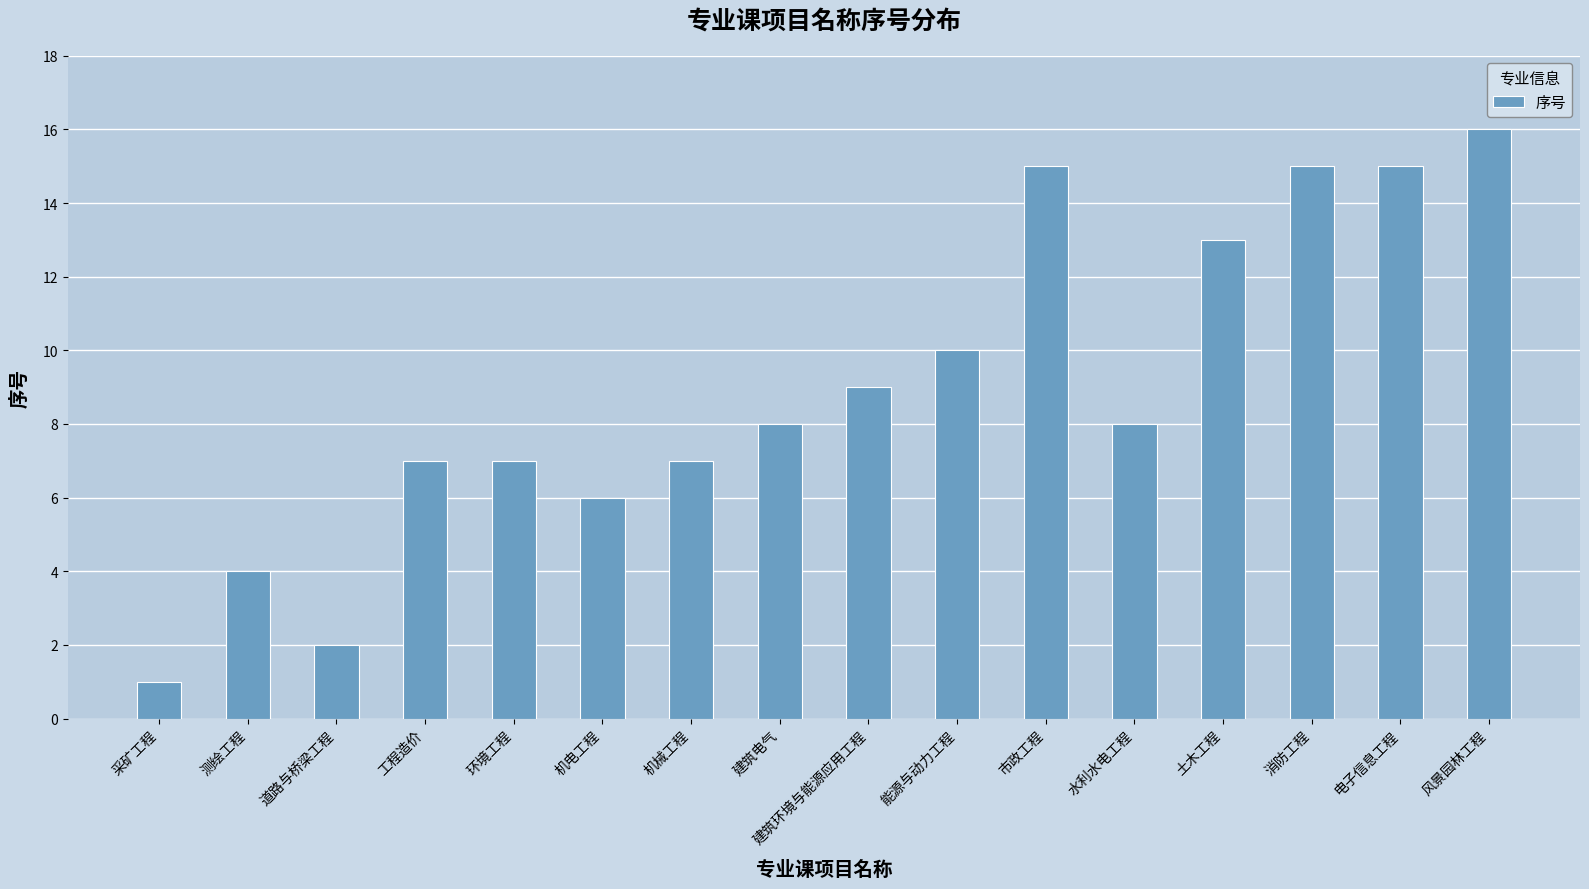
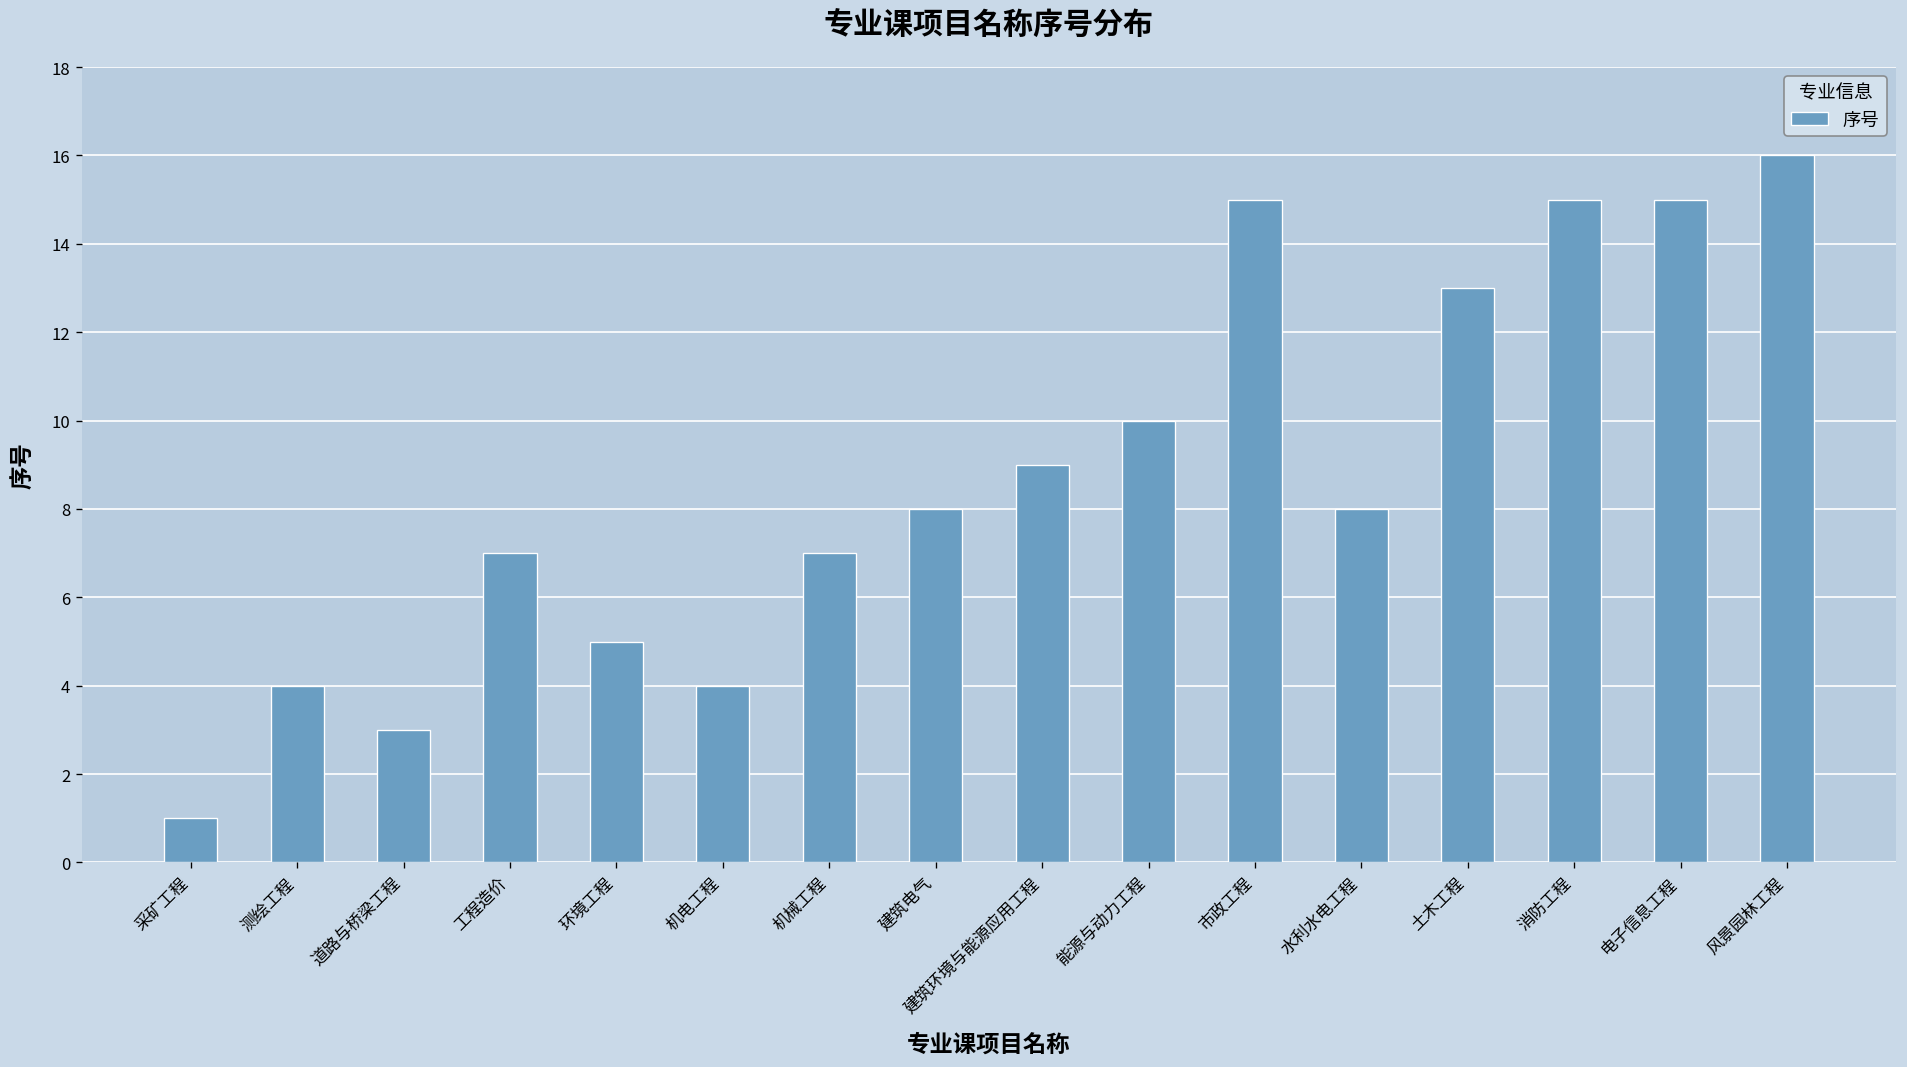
道路与桥梁工程: 2 -> 3
环境工程: 7 -> 5
机电工程: 6 -> 4
